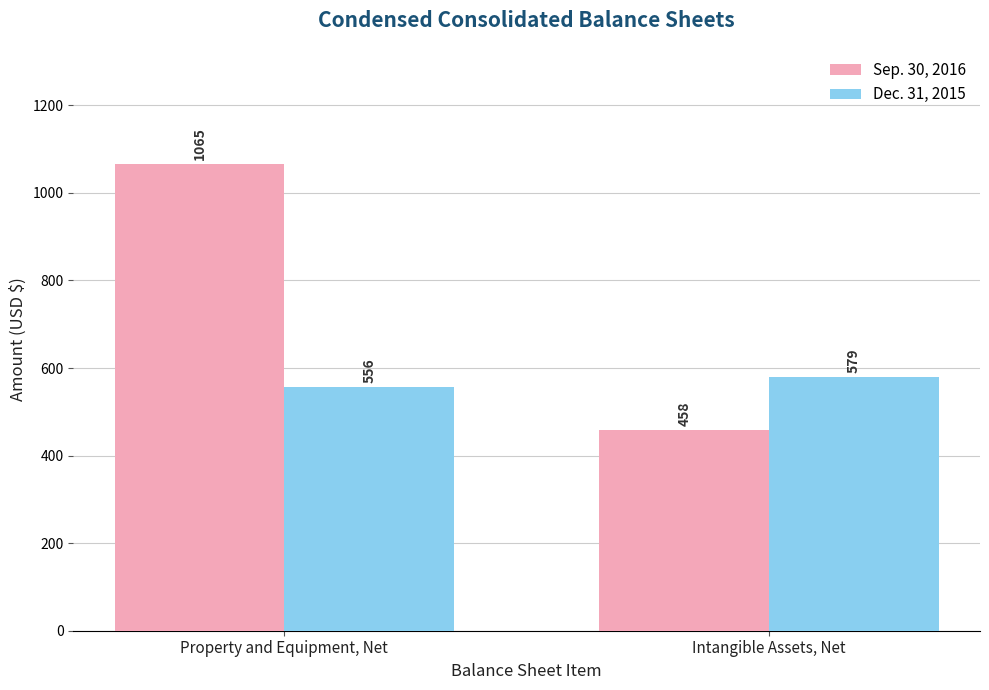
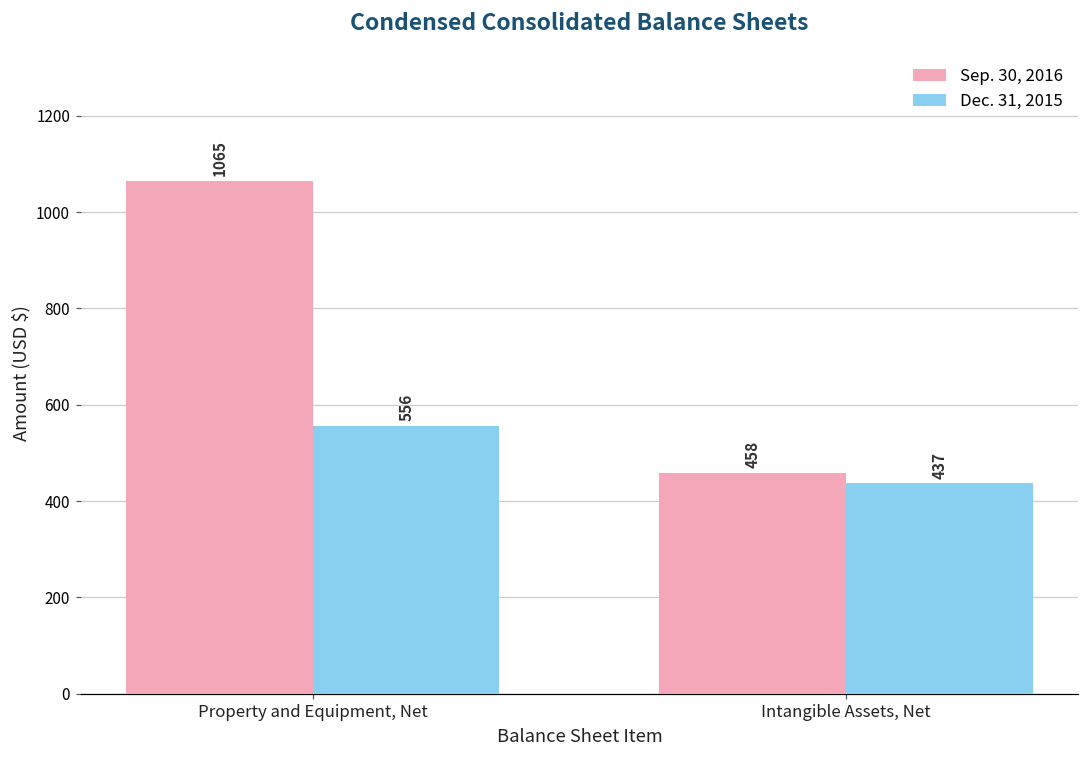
Dec. 31, 2015, Intangible Assets, Net: 579 -> 437
